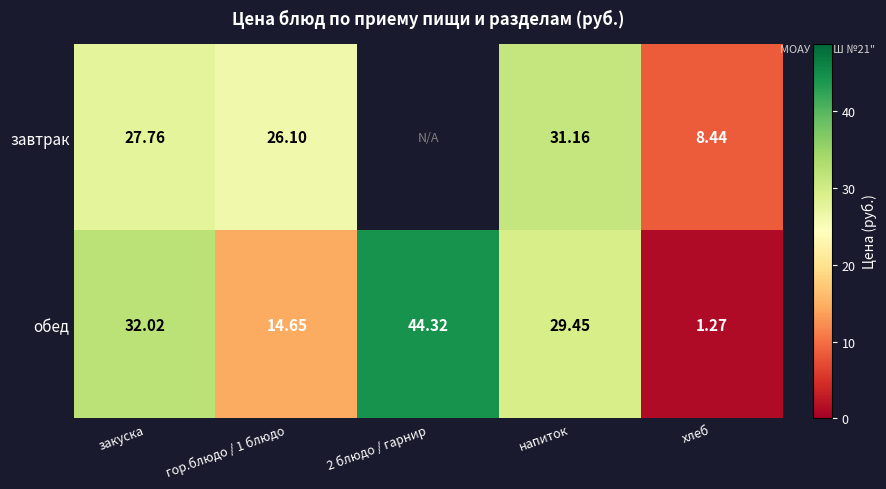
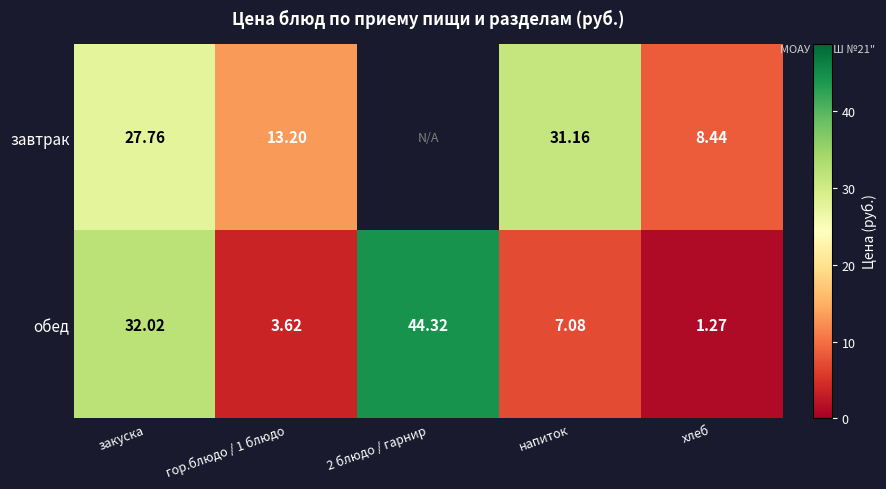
завтрак, гор.блюдо / 1 блюдо: 26.10 -> 13.20
обед, гор.блюдо / 1 блюдо: 14.65 -> 3.62
обед, напиток: 29.45 -> 7.08
